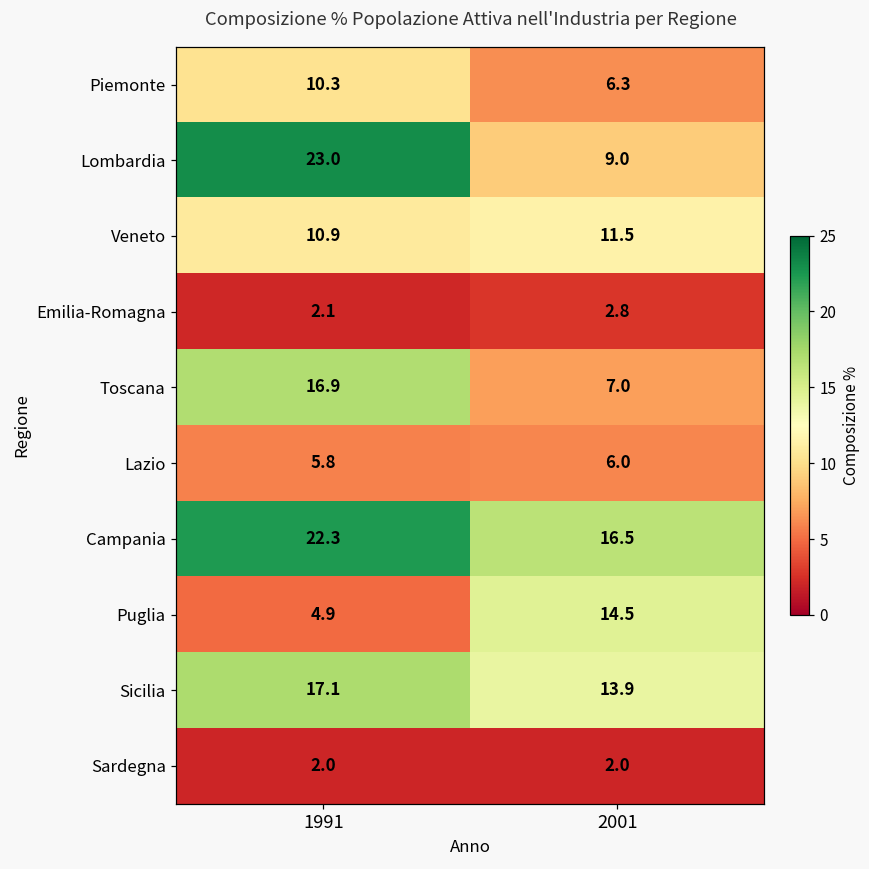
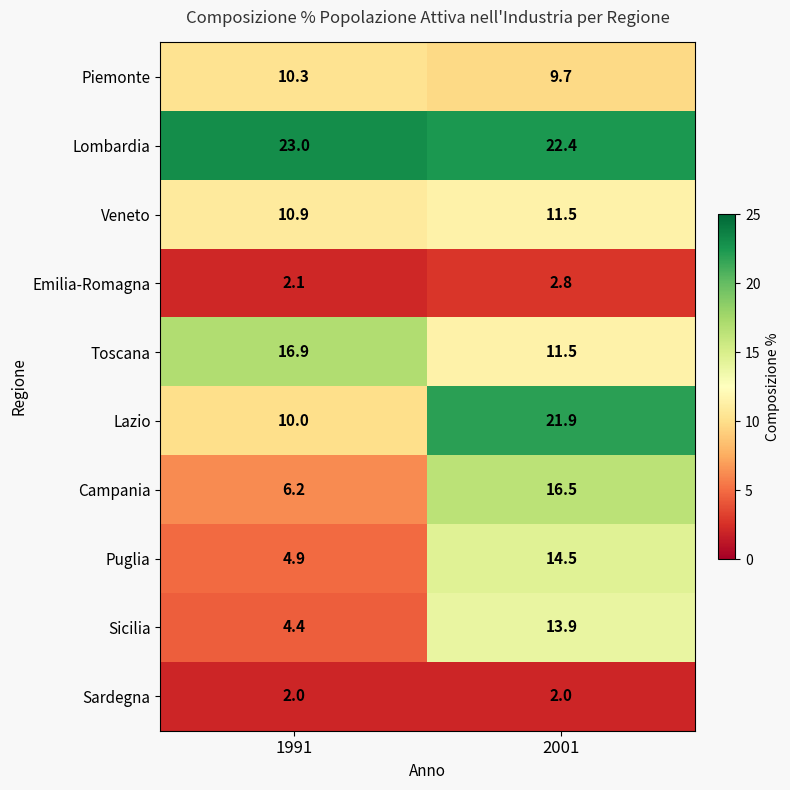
Piemonte, 2001: 6.3 -> 9.7
Lombardia, 2001: 9.0 -> 22.4
Toscana, 2001: 7.0 -> 11.5
Lazio, 1991: 5.8 -> 10.0
Lazio, 2001: 6.0 -> 21.9
Campania, 1991: 22.3 -> 6.2
Sicilia, 1991: 17.1 -> 4.4
